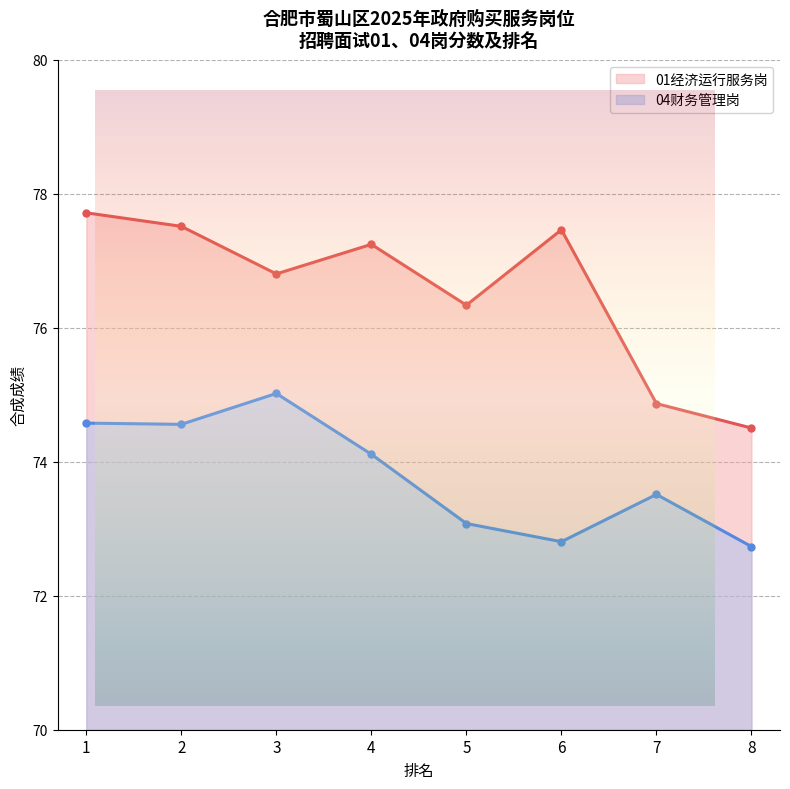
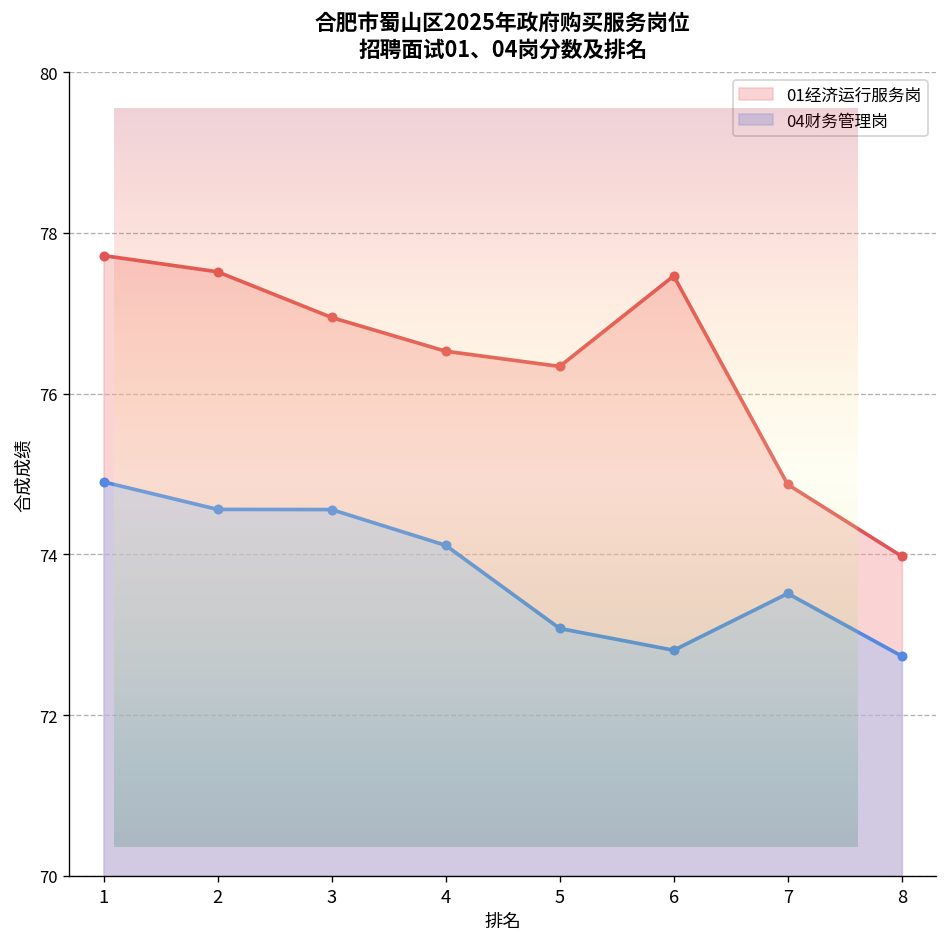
合肥市蜀山区2025年政府购买服务岗位 招聘面试01、04岗分数及排名, 04财务管理岗, 1: 74.6 -> 74.9
合肥市蜀山区2025年政府购买服务岗位 招聘面试01、04岗分数及排名, 01经济运行服务岗, 3: 76.8 -> 76.9
合肥市蜀山区2025年政府购买服务岗位 招聘面试01、04岗分数及排名, 04财务管理岗, 3: 75.0 -> 74.6
合肥市蜀山区2025年政府购买服务岗位 招聘面试01、04岗分数及排名, 01经济运行服务岗, 4: 77.2 -> 76.5
合肥市蜀山区2025年政府购买服务岗位 招聘面试01、04岗分数及排名, 01经济运行服务岗, 8: 74.5 -> 74.0
